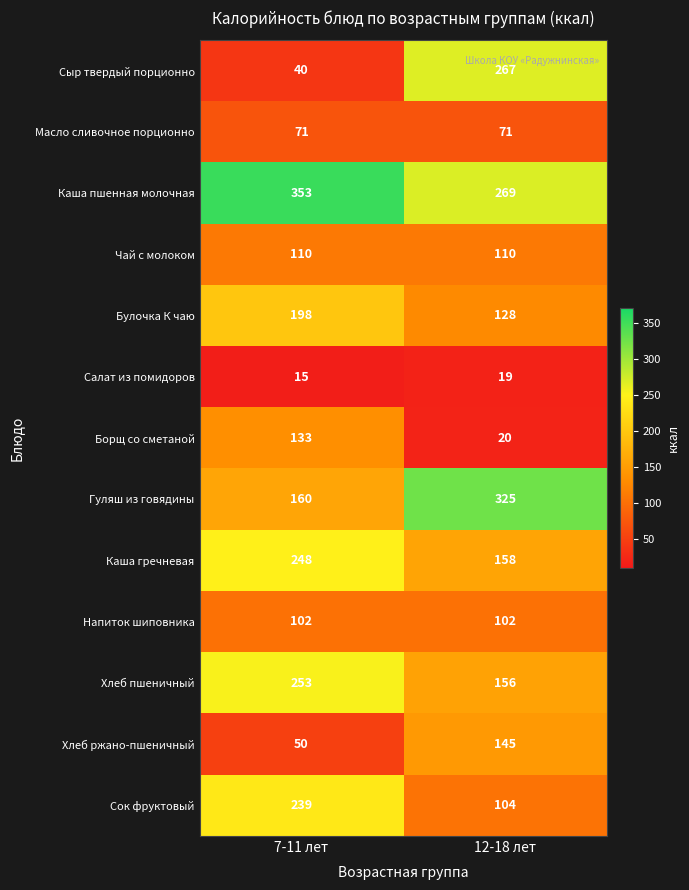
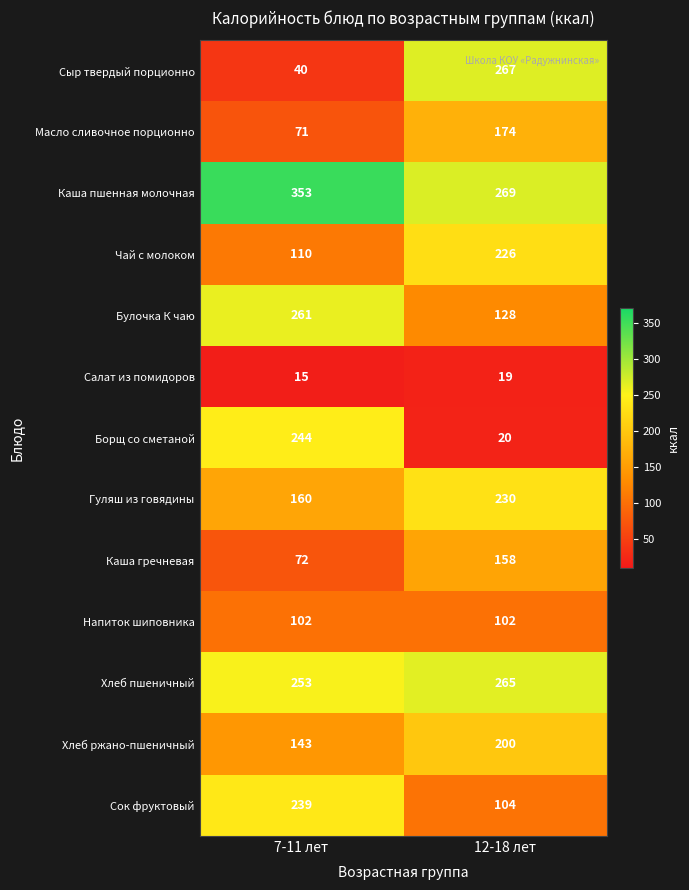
Масло сливочное порционно, 12-18 лет: 71 -> 174
Чай с молоком, 12-18 лет: 110 -> 226
Булочка К чаю, 7-11 лет: 198 -> 261
Борщ со сметаной, 7-11 лет: 133 -> 244
Гуляш из говядины, 12-18 лет: 325 -> 230
Каша гречневая, 7-11 лет: 248 -> 72
Хлеб пшеничный, 12-18 лет: 156 -> 265
Хлеб ржано-пшеничный, 7-11 лет: 50 -> 143
Хлеб ржано-пшеничный, 12-18 лет: 145 -> 200
